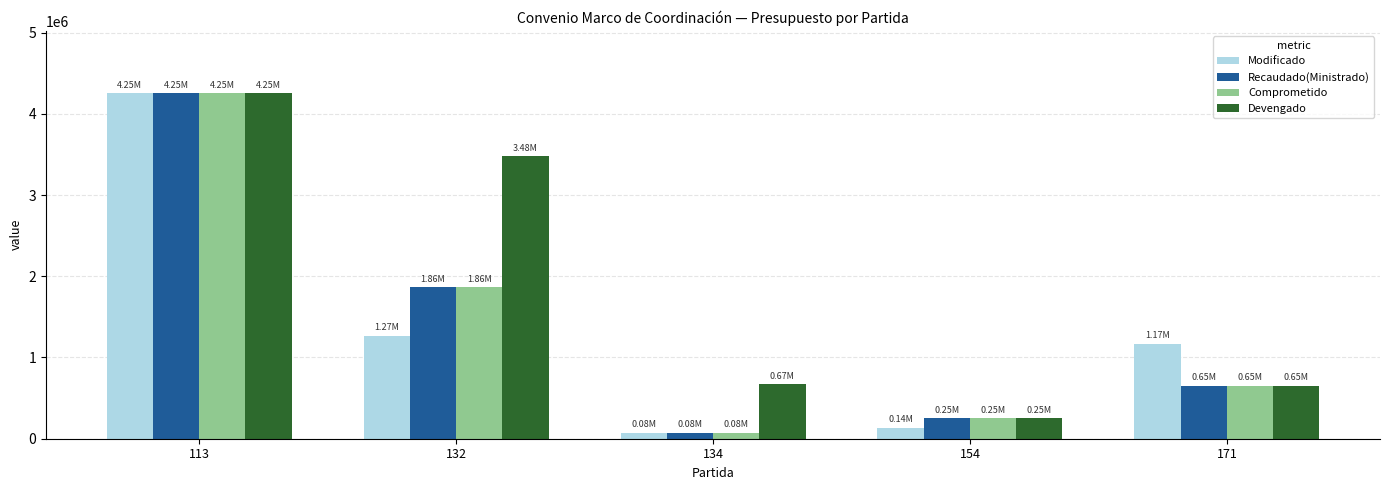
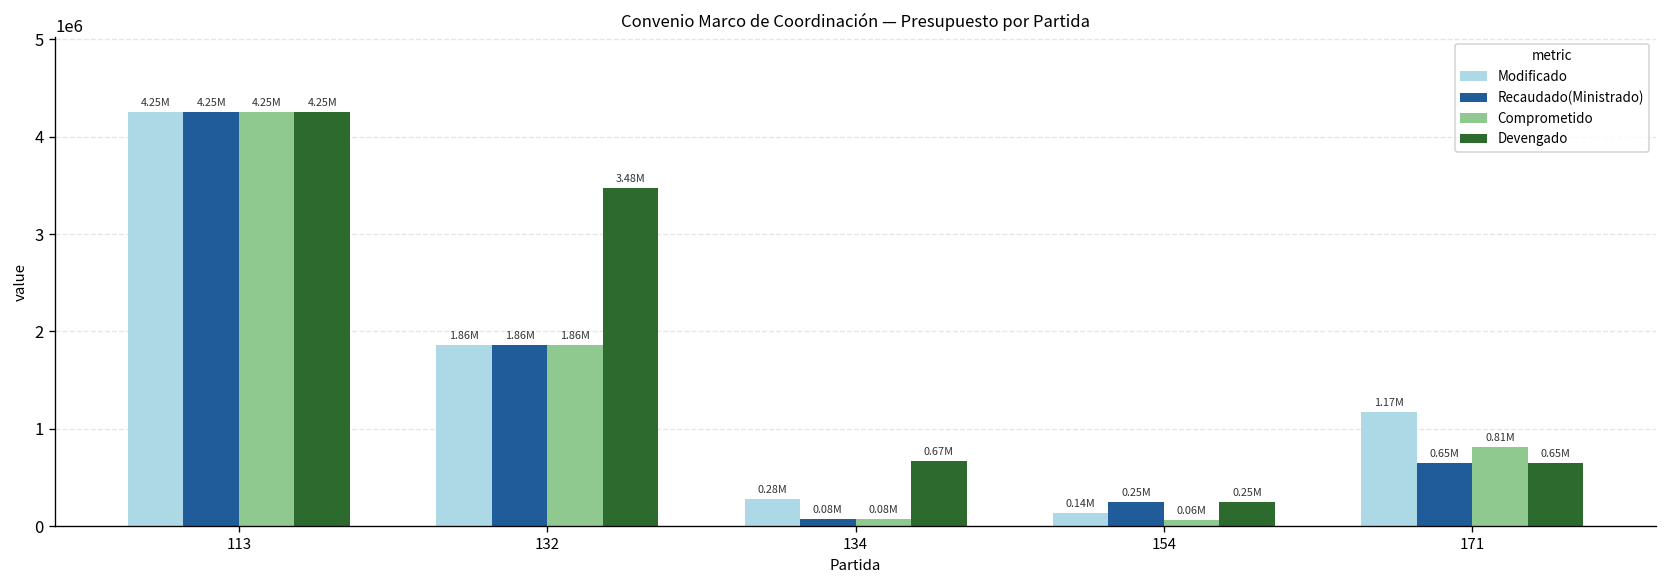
Modificado, 132: 1.27M -> 1.86M
Modificado, 134: 0.08M -> 0.28M
Comprometido, 154: 0.25M -> 0.06M
Comprometido, 171: 0.65M -> 0.81M
